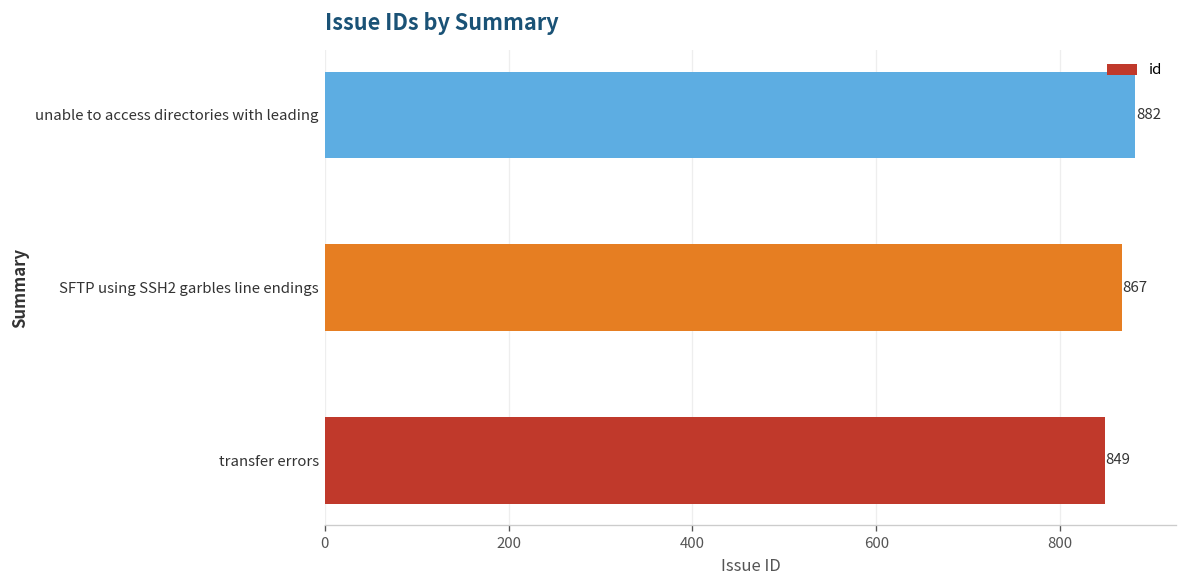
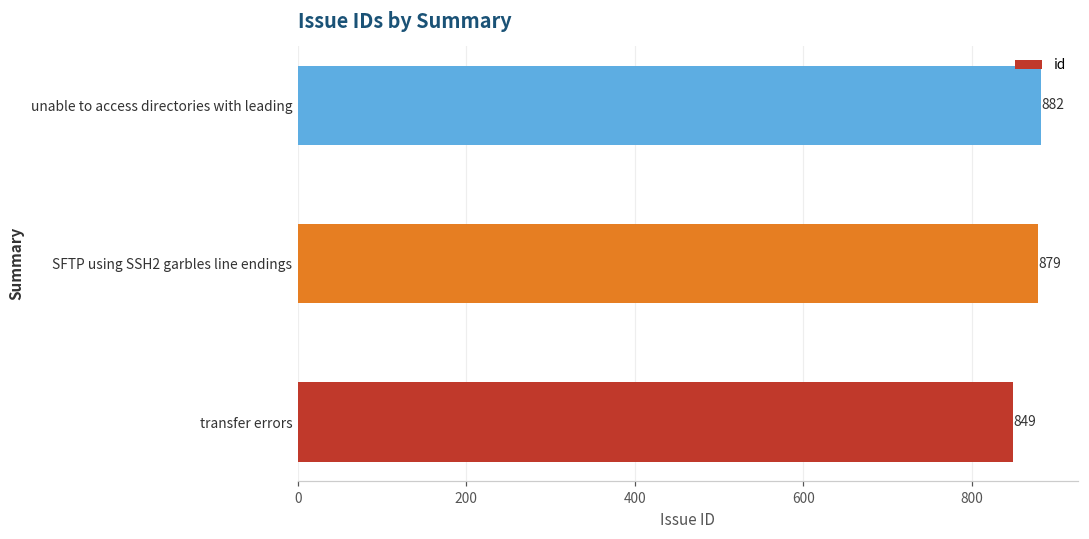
SFTP using SSH2 garbles line endings: 867 -> 879
